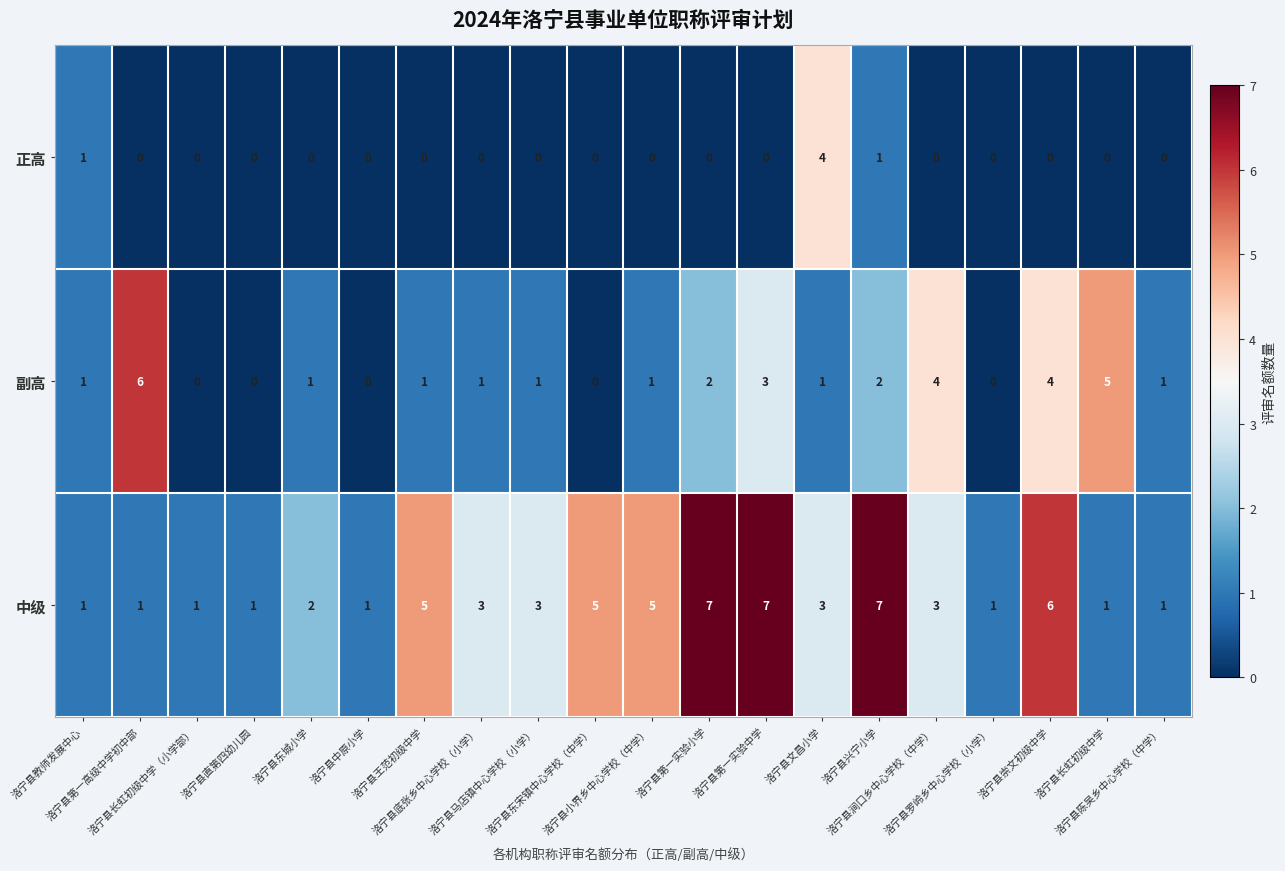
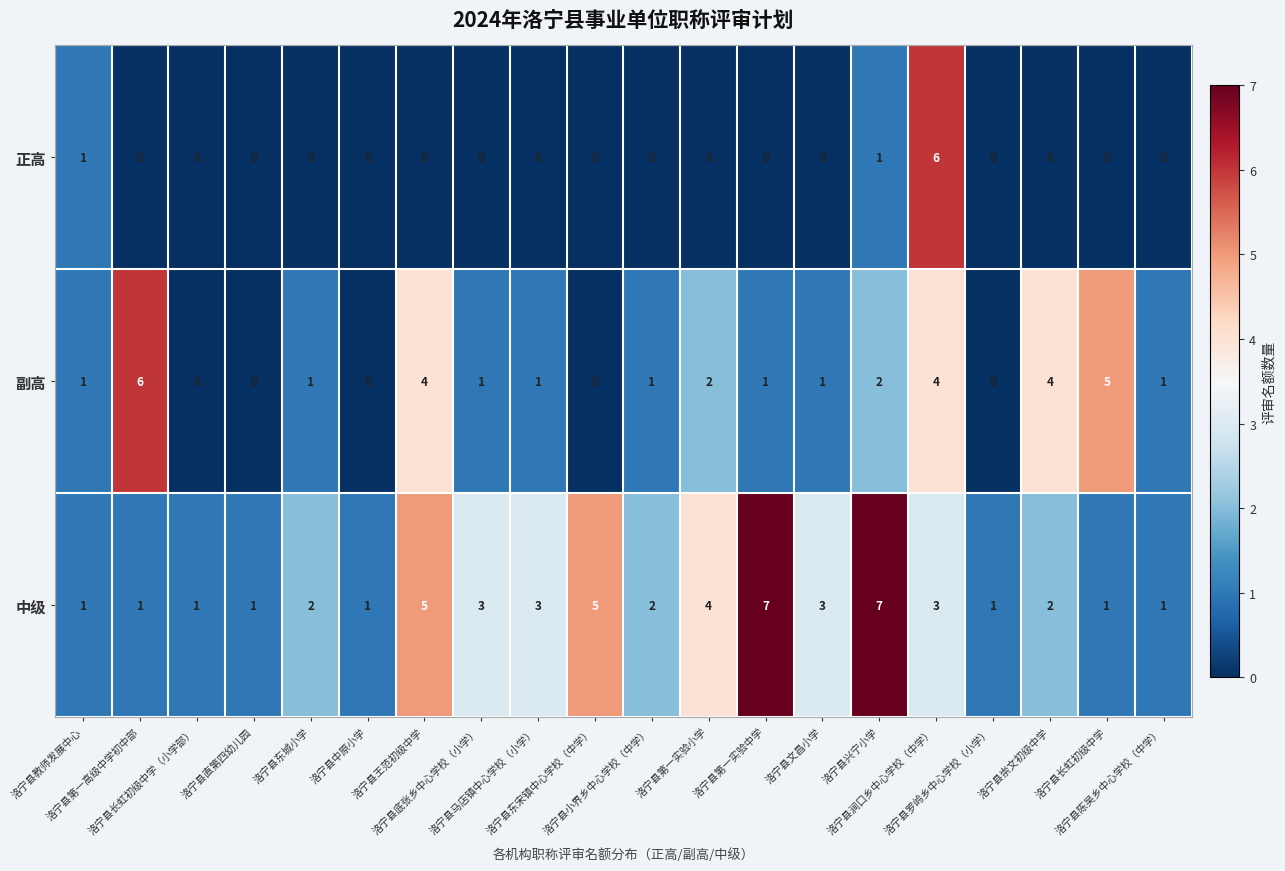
正高, 洛宁县文昌小学: 4 -> 0
正高, 洛宁县涧口乡中心学校（中学）: 0 -> 6
副高, 洛宁县王范初级中学: 1 -> 4
副高, 洛宁县第一实验中学: 3 -> 1
中级, 洛宁县小界乡中心学校（中学）: 5 -> 2
中级, 洛宁县第一实验小学: 7 -> 4
中级, 洛宁县崇文初级中学: 6 -> 2
